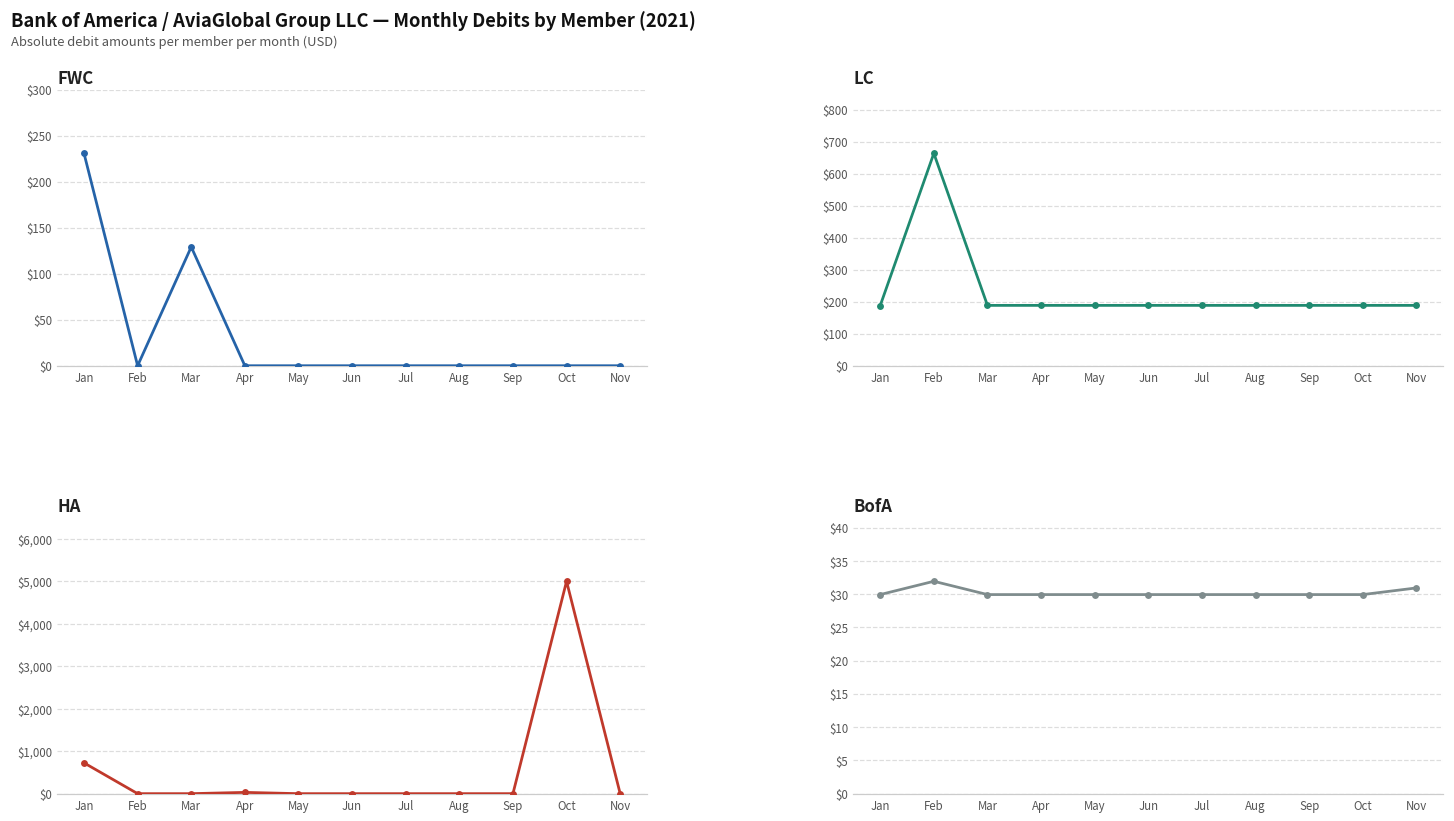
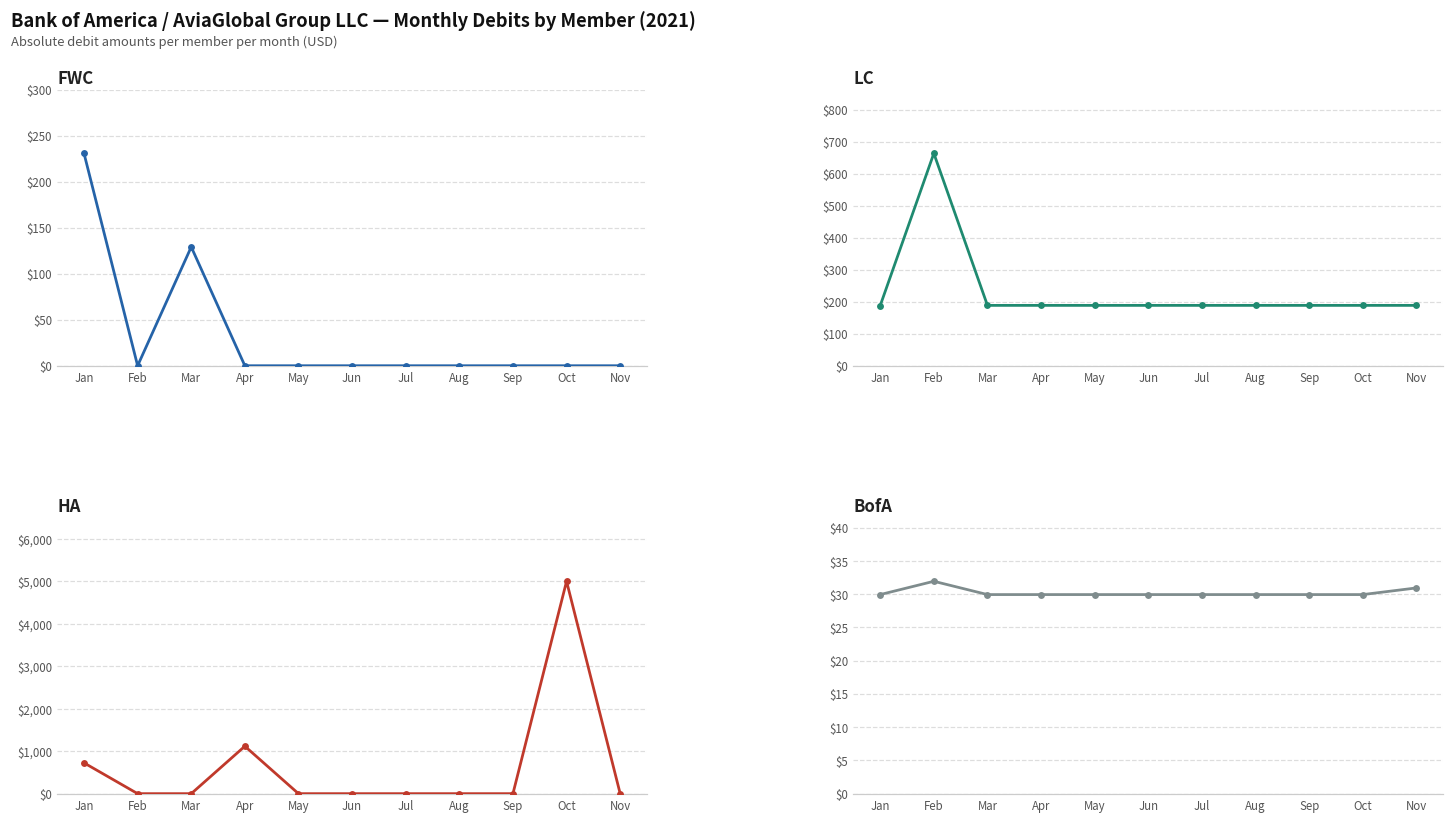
HA, Apr: $0 -> $1,100
